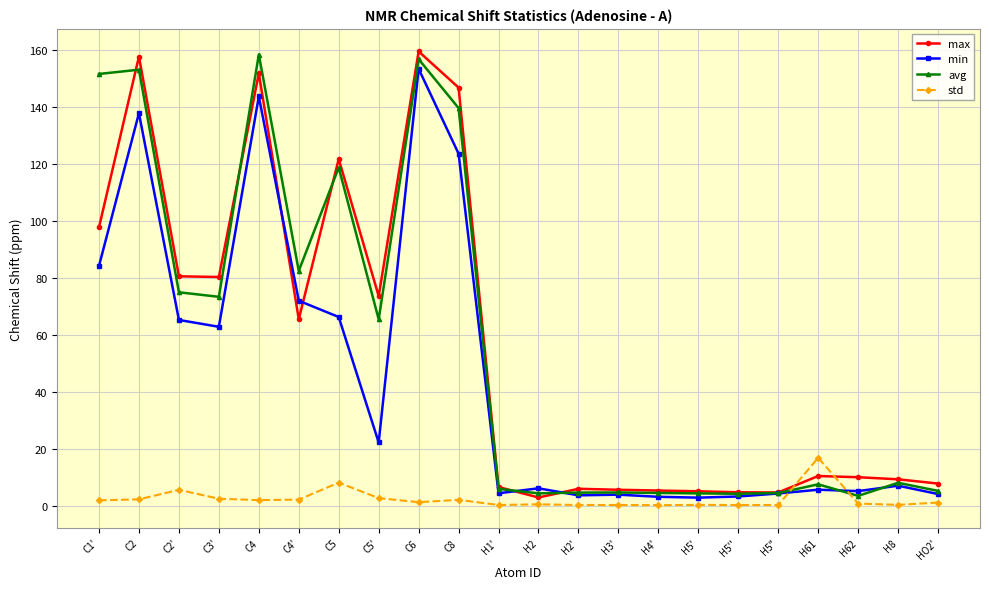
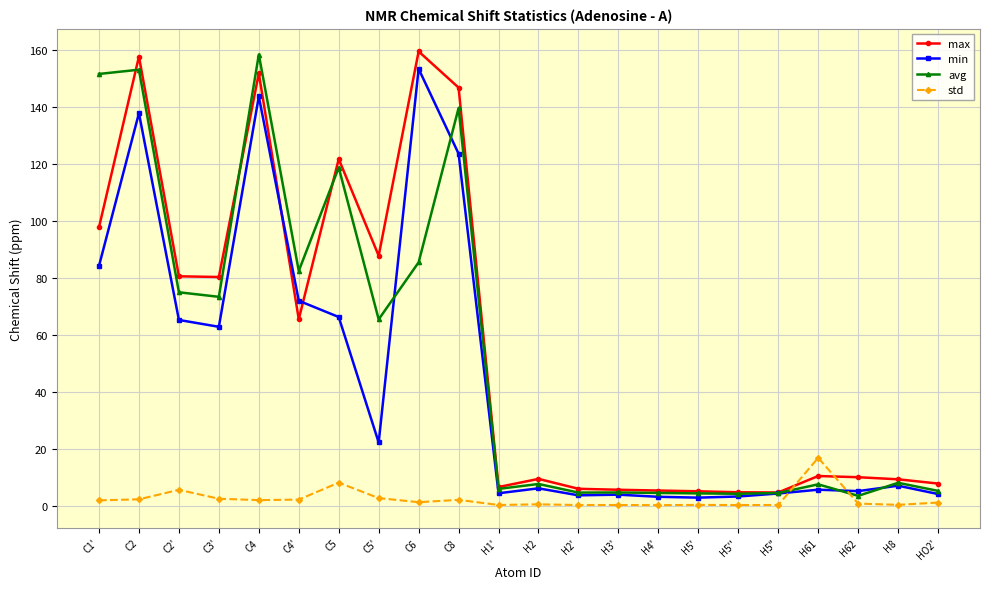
max, C5': 74 -> 88
avg, C6: 157 -> 85
max, H2: 3 -> 9
avg, H2: 4 -> 8
